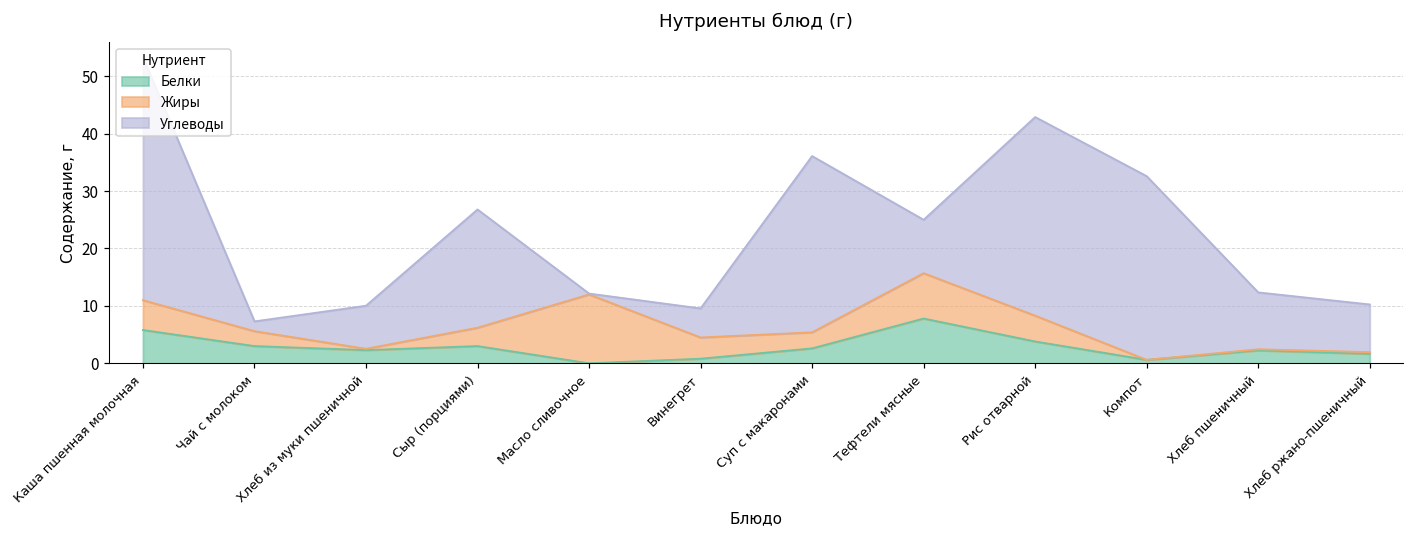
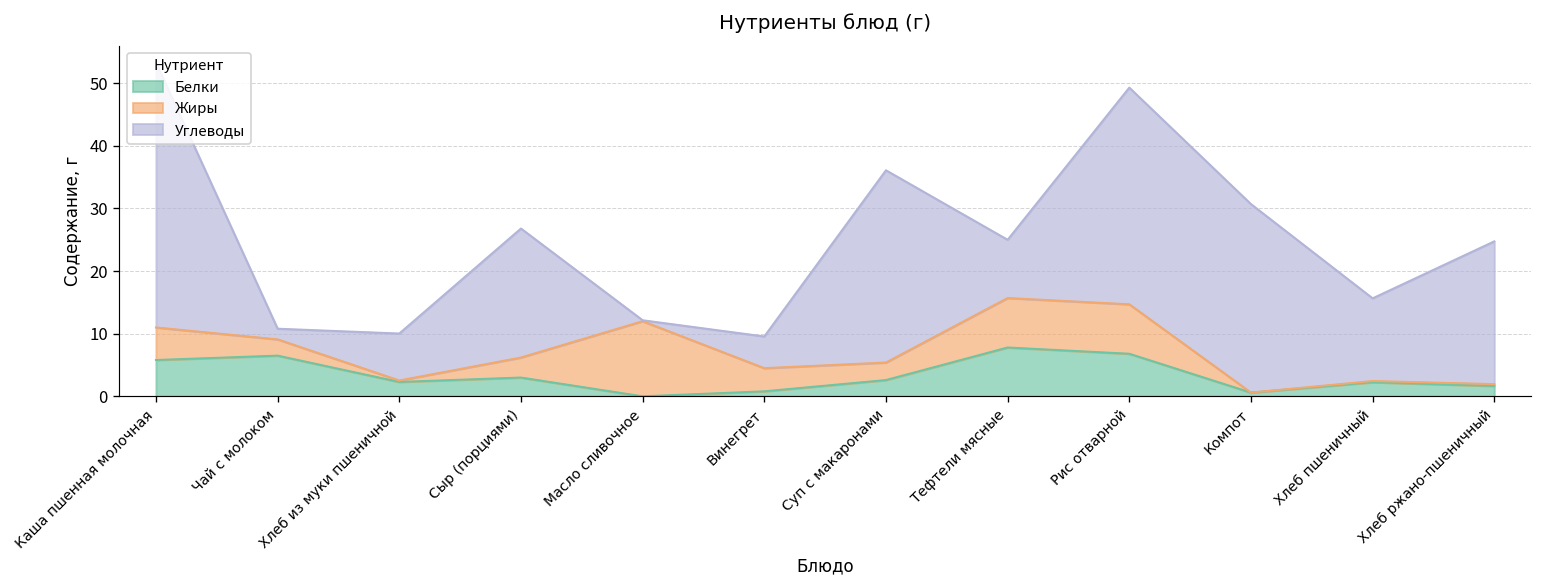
Белки, Чай с молоком: 3 -> 7
Белки, Рис отварной: 4 -> 7
Жиры, Рис отварной: 5 -> 8
Углеводы, Компот: 32 -> 30
Углеводы, Хлеб пшеничный: 10 -> 13
Углеводы, Хлеб ржано-пшеничный: 8 -> 23
